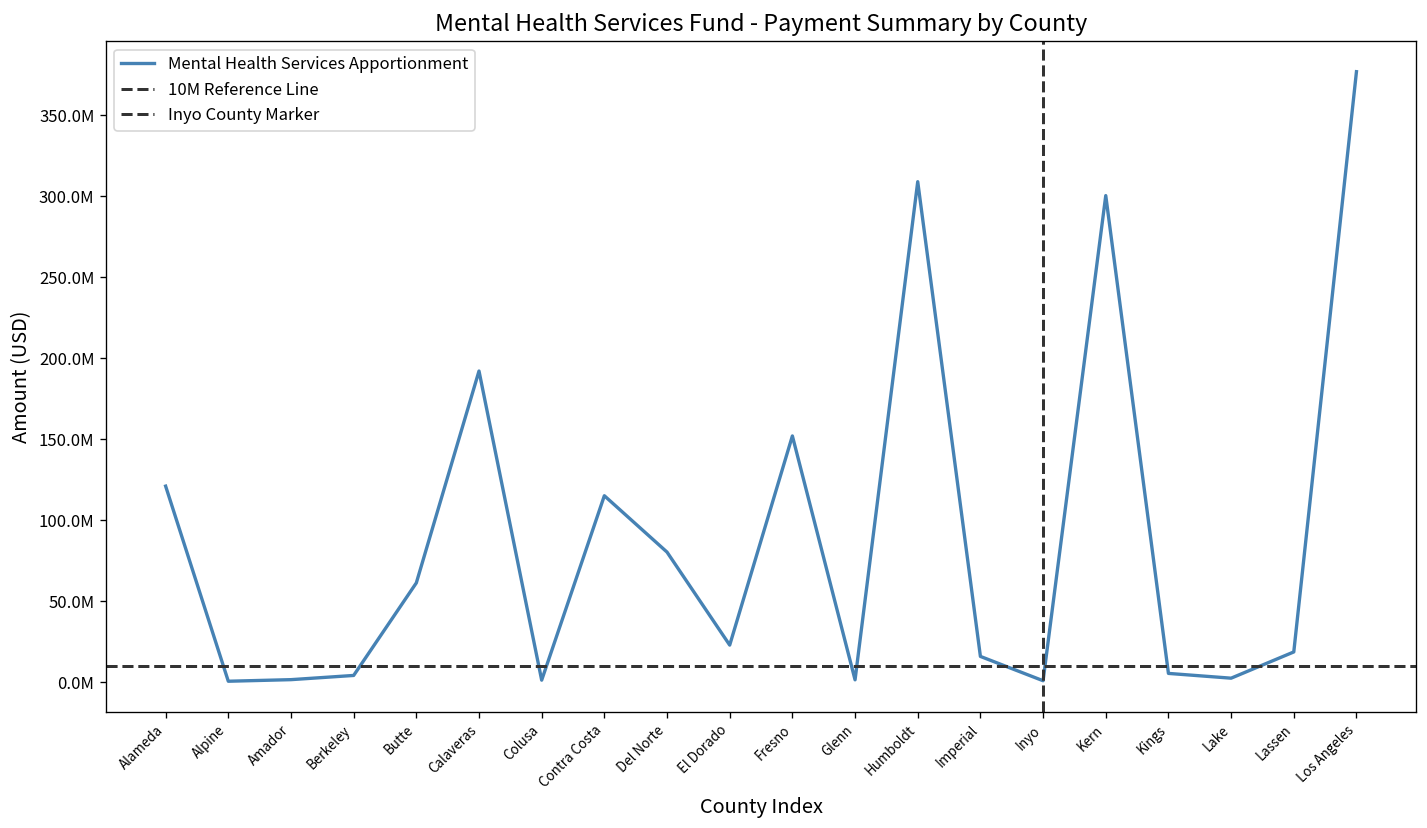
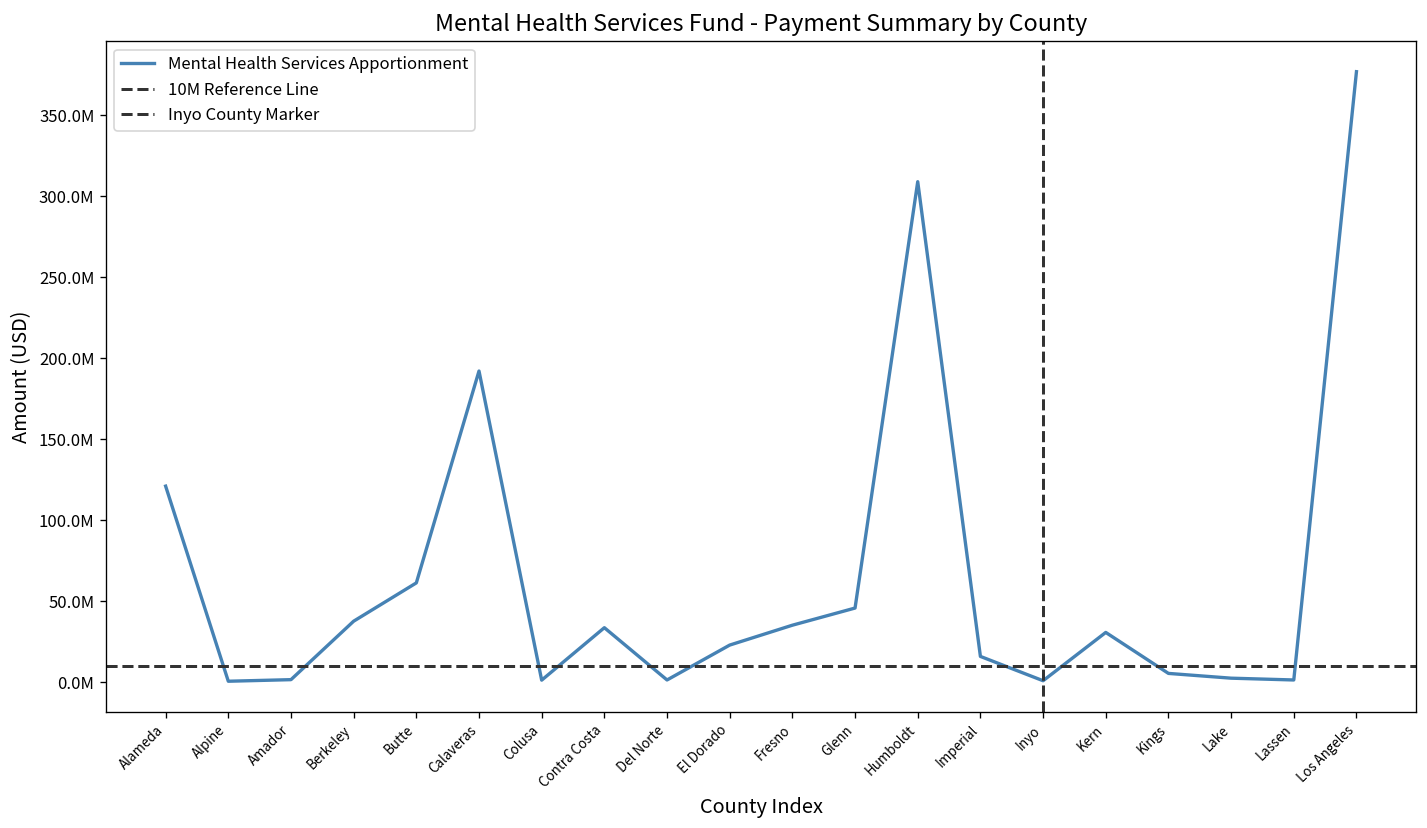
Berkeley: 4000000 -> 38000000
Contra Costa: 115000000 -> 34000000
Del Norte: 80000000 -> 1000000
Fresno: 152000000 -> 35000000
Glenn: 2000000 -> 46000000
Kern: 300000000 -> 31000000
Lassen: 19000000 -> 1000000
